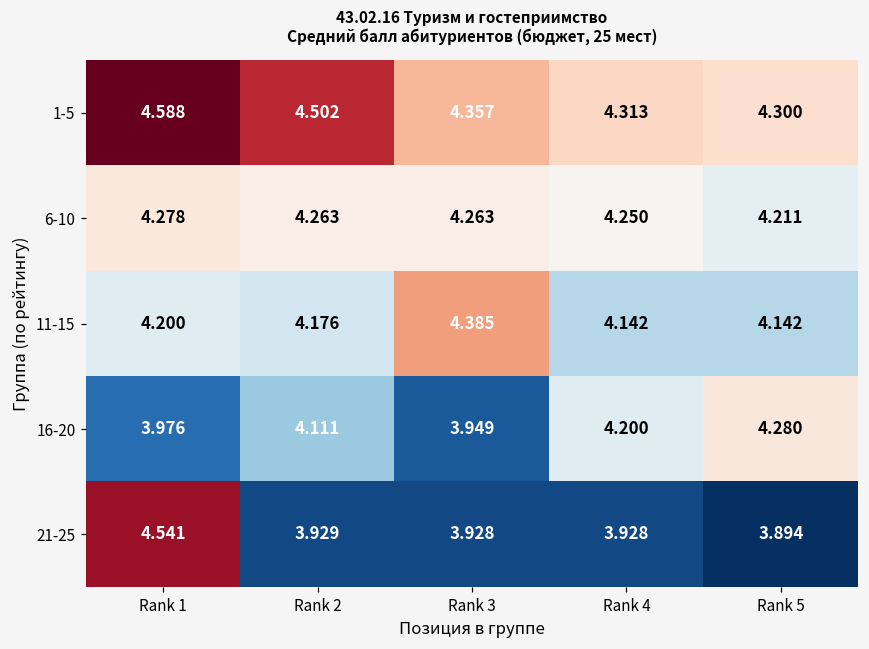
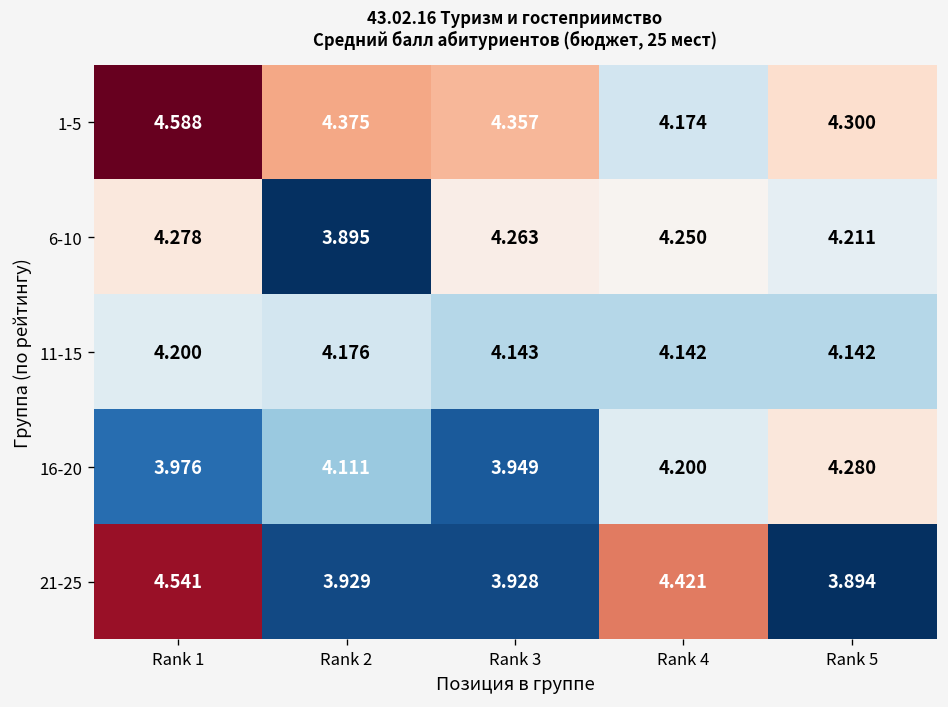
1-5, Rank 2: 4.502 -> 4.375
1-5, Rank 4: 4.313 -> 4.174
6-10, Rank 2: 4.263 -> 3.895
11-15, Rank 3: 4.385 -> 4.143
21-25, Rank 4: 3.928 -> 4.421
